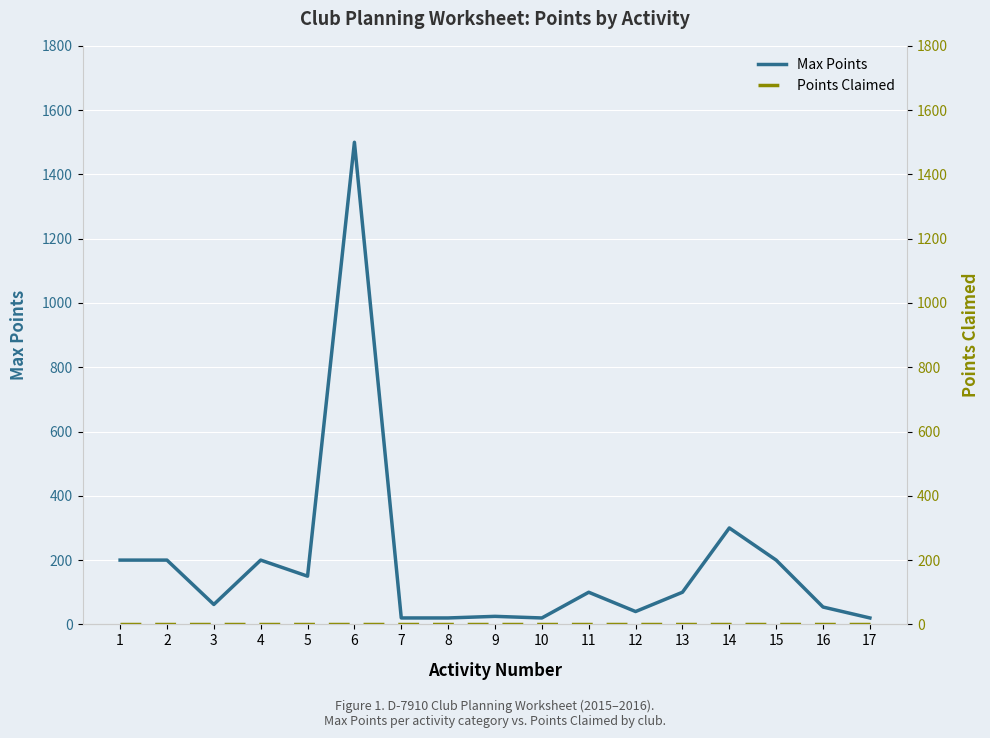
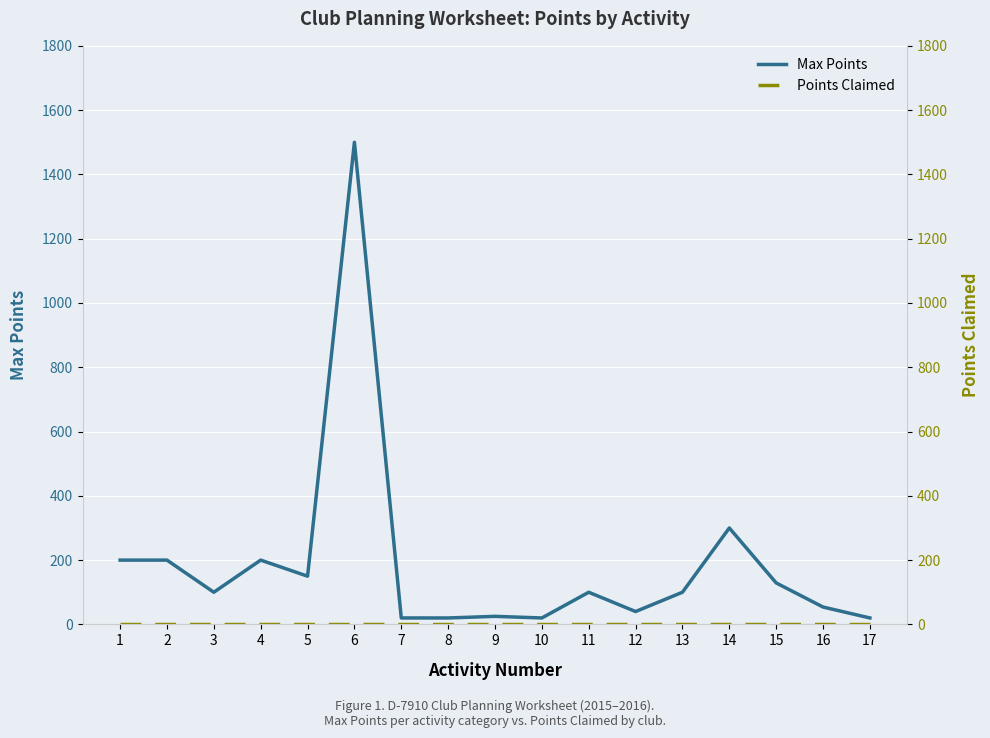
Max Points, 3: 60 -> 100
Max Points, 15: 200 -> 130
